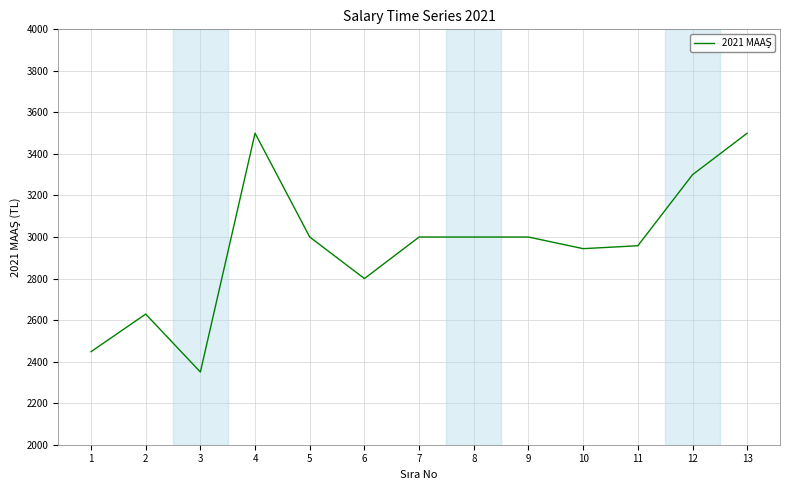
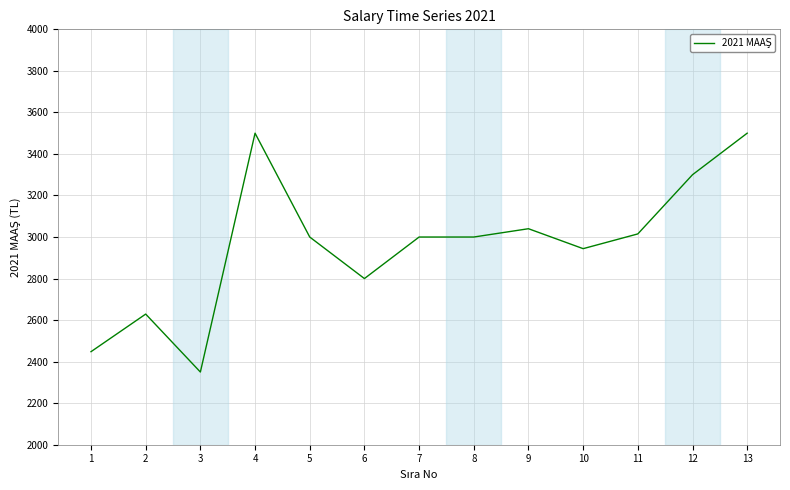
9: 3000 -> 3040
11: 2960 -> 3020
